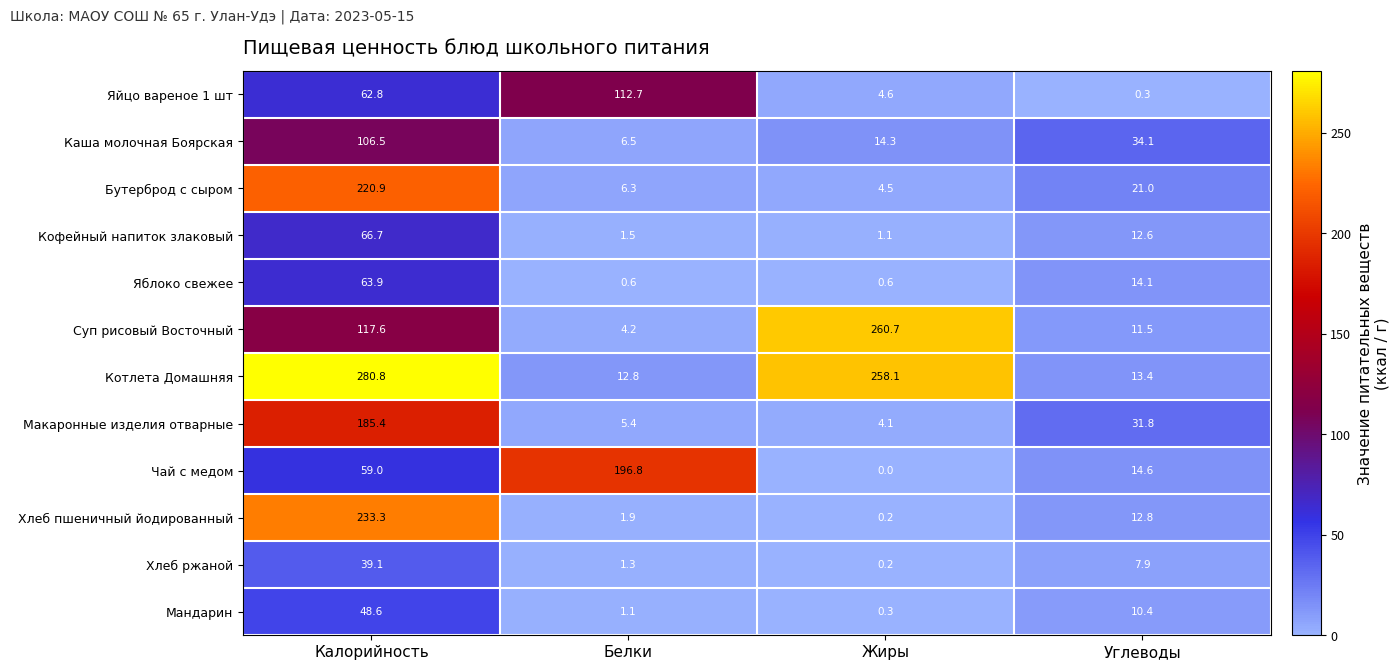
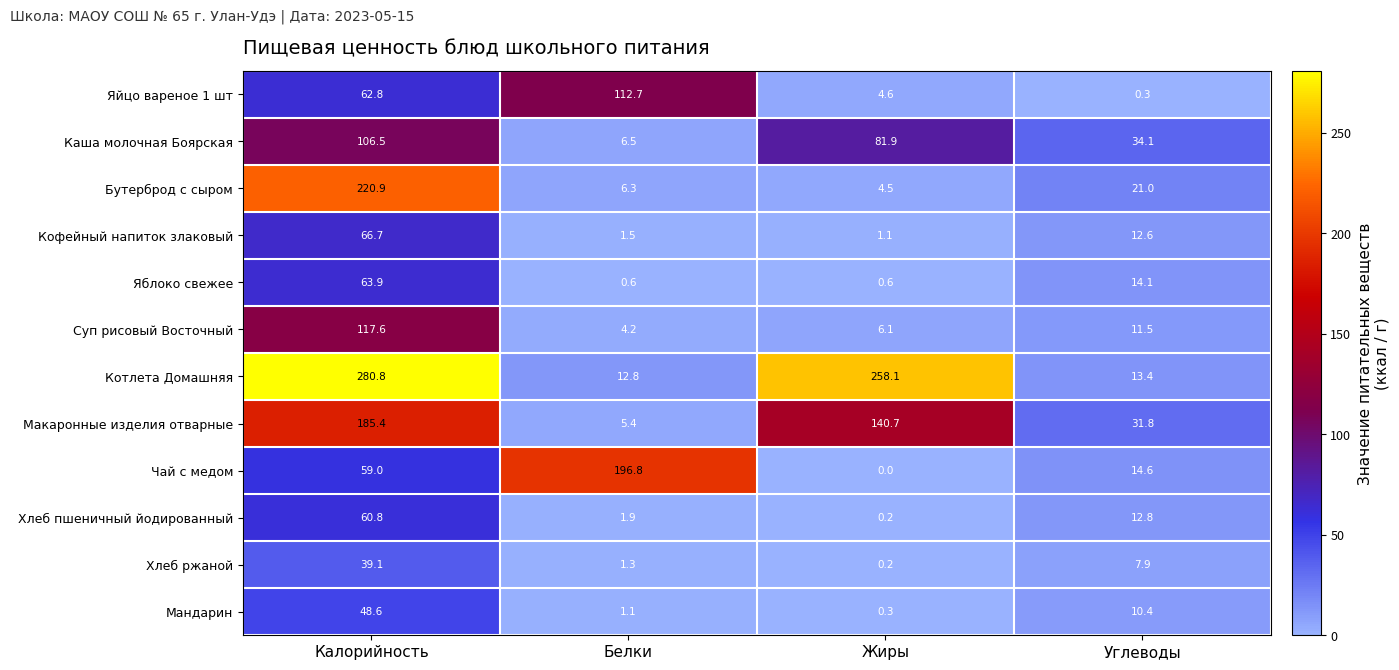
Каша молочная Боярская, Жиры: 14.3 -> 81.9
Суп рисовый Восточный, Жиры: 260.7 -> 6.1
Макаронные изделия отварные, Жиры: 4.1 -> 140.7
Хлеб пшеничный йодированный, Калорийность: 233.3 -> 60.8
